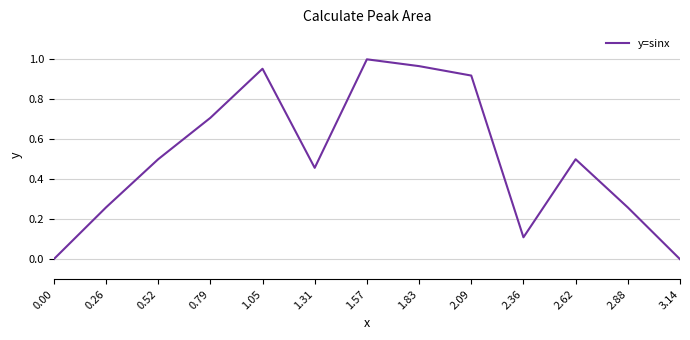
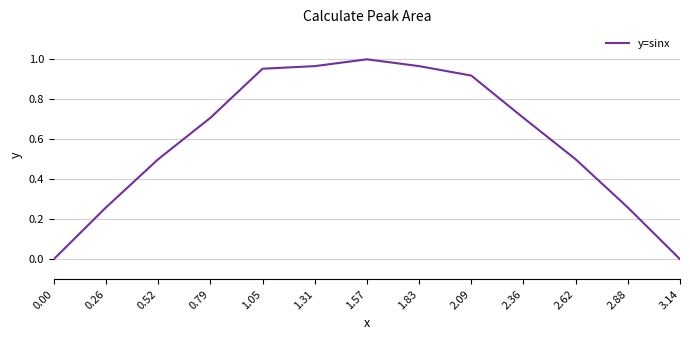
1.31: 0.46 -> 0.97
2.36: 0.11 -> 0.71
